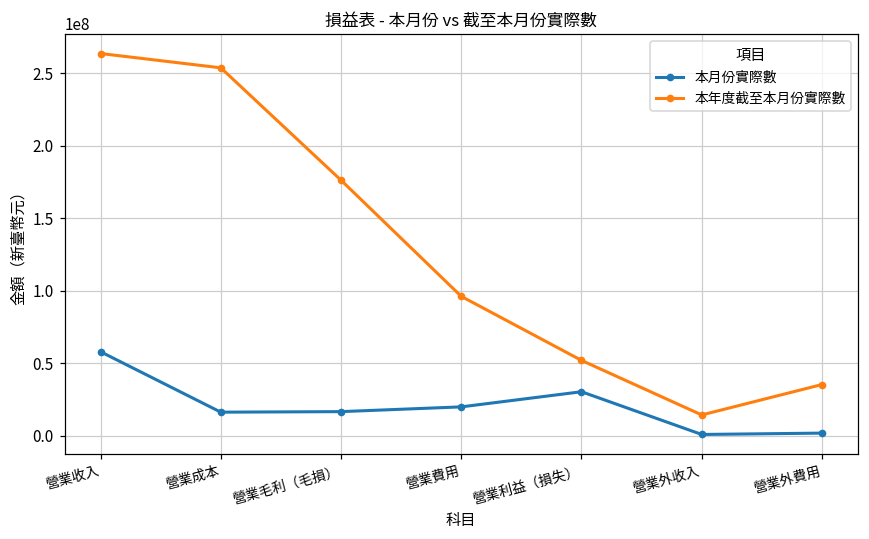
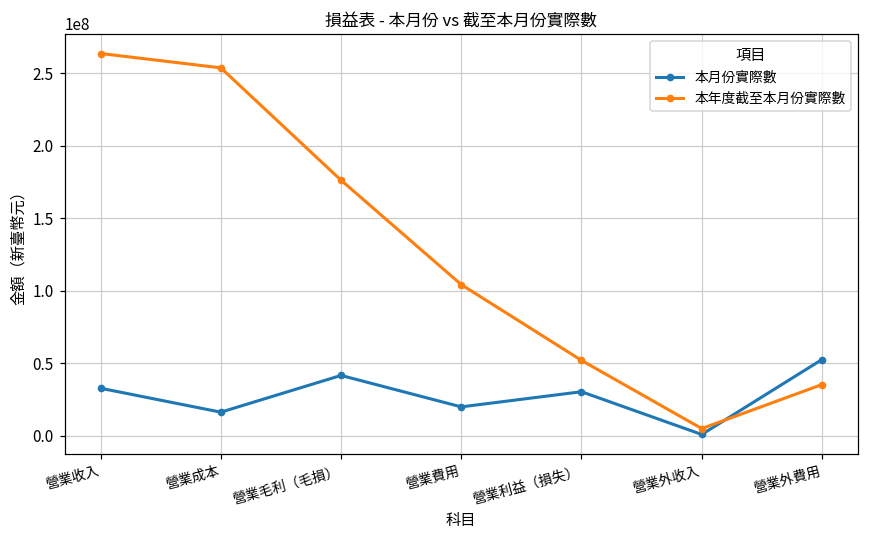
本月份實際數, 營業收入: 58000000 -> 33000000
本月份實際數, 營業毛利（毛損）: 17000000 -> 42000000
本年度截至本月份實際數, 營業費用: 96000000 -> 104000000
本年度截至本月份實際數, 營業外收入: 14000000 -> 5000000
本月份實際數, 營業外費用: 2000000 -> 53000000
